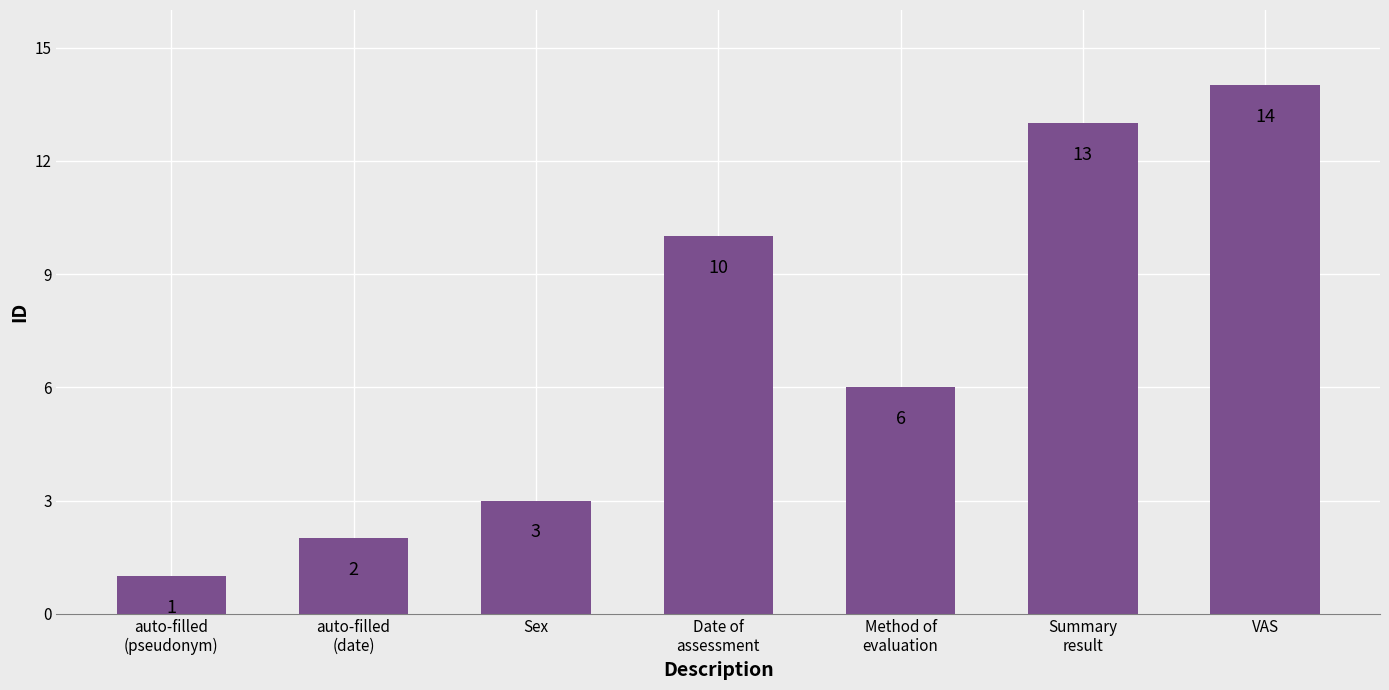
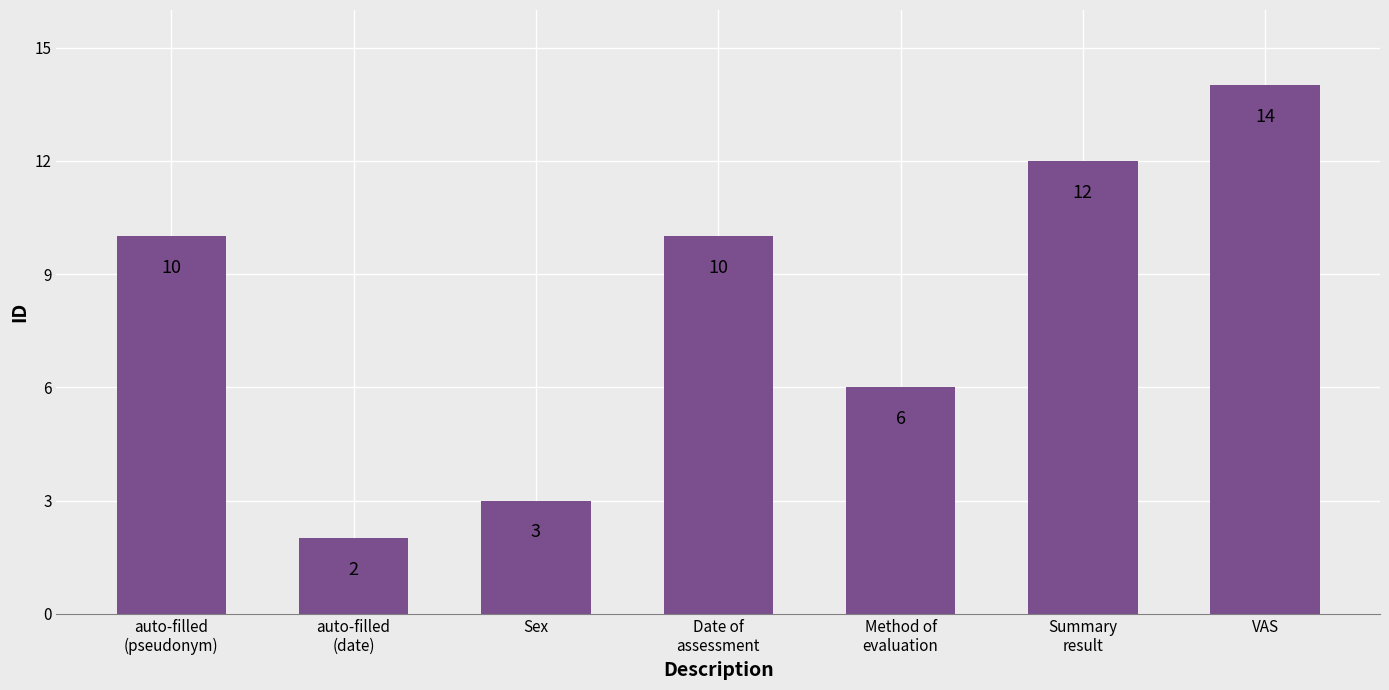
auto-filled (pseudonym): 1 -> 10
Summary result: 13 -> 12
